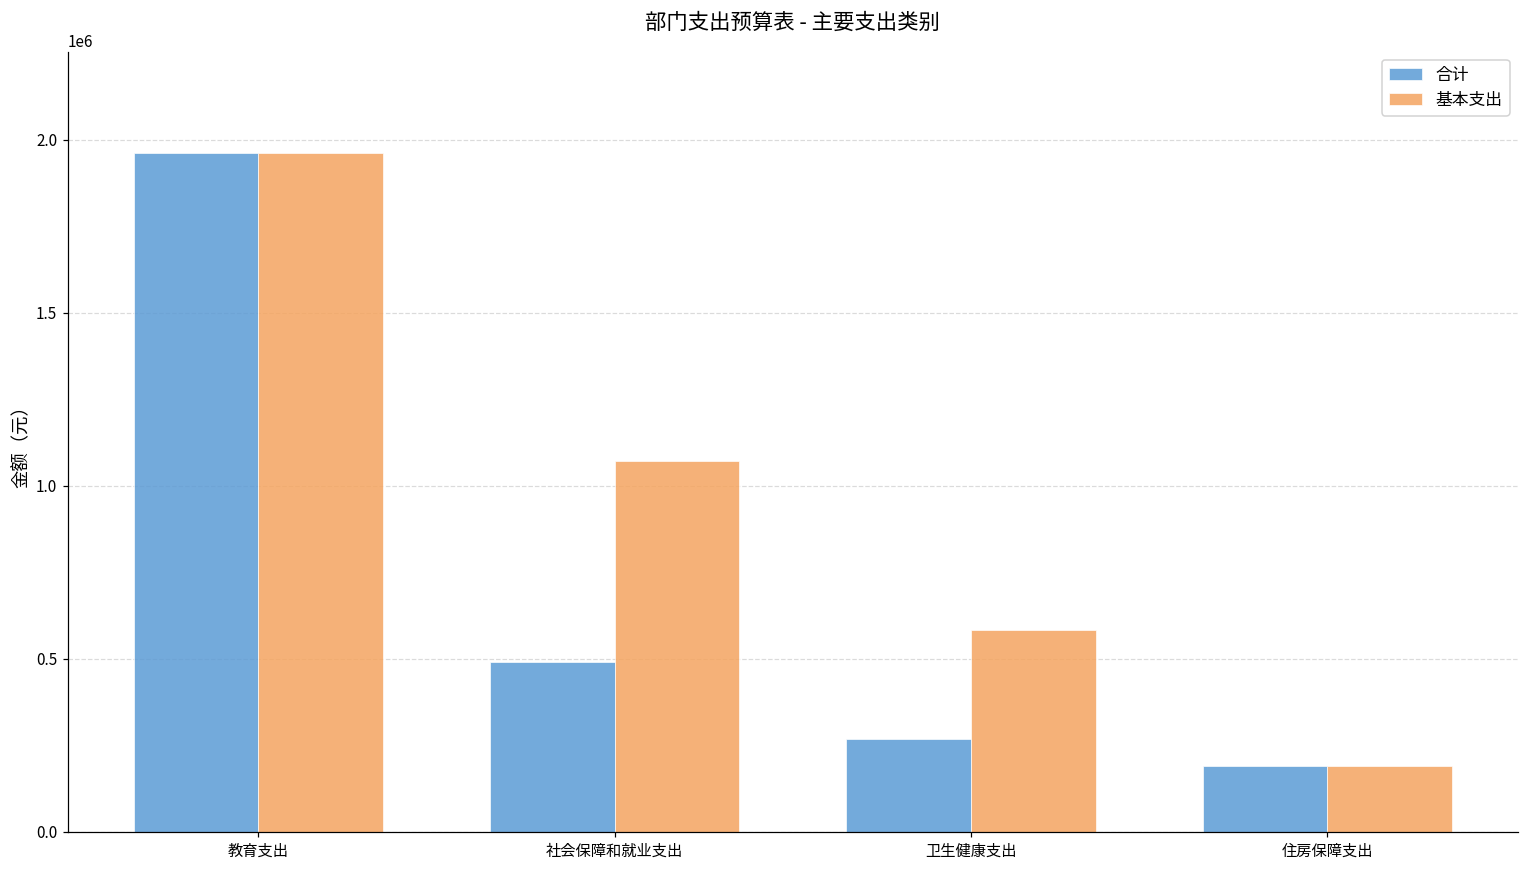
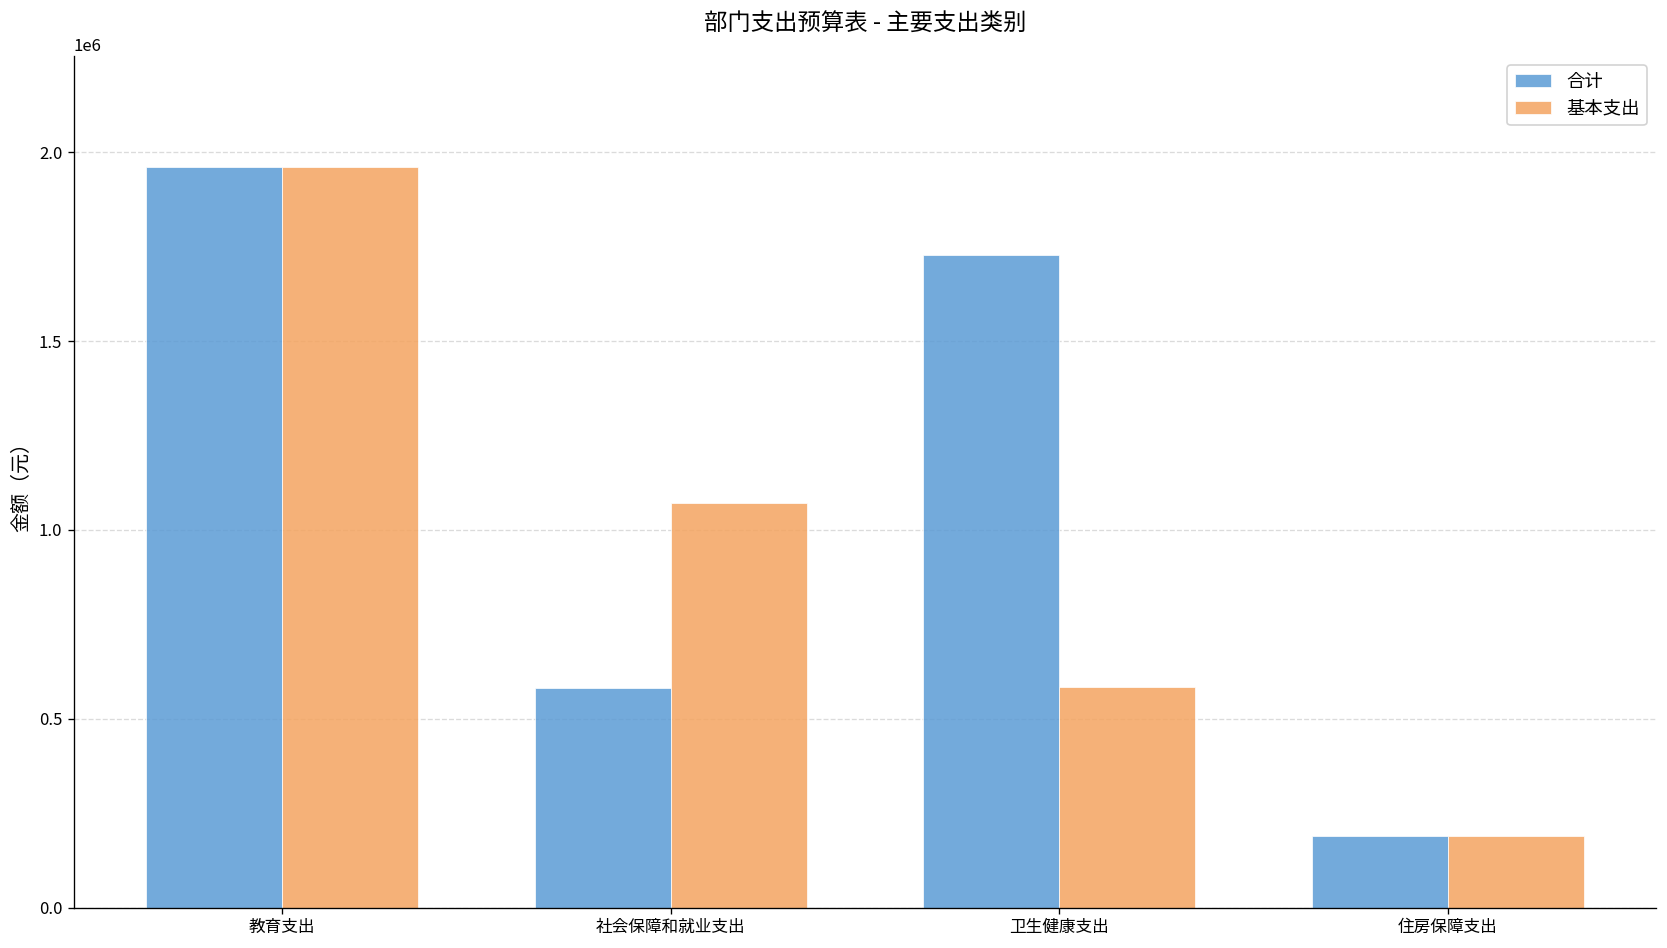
合计, 社会保障和就业支出: 490000 -> 580000
合计, 卫生健康支出: 270000 -> 1730000
